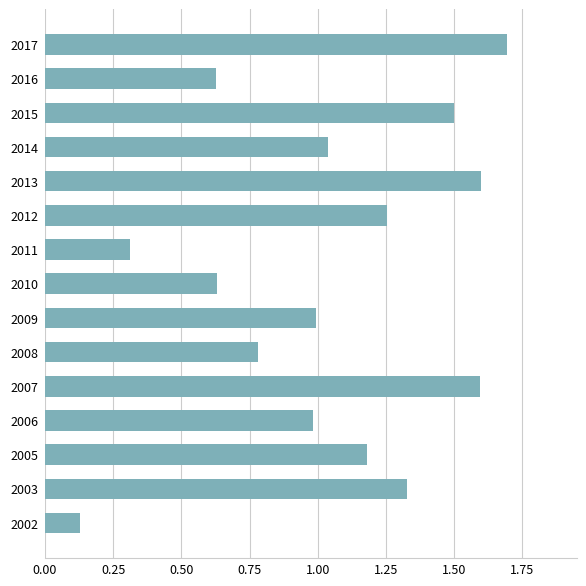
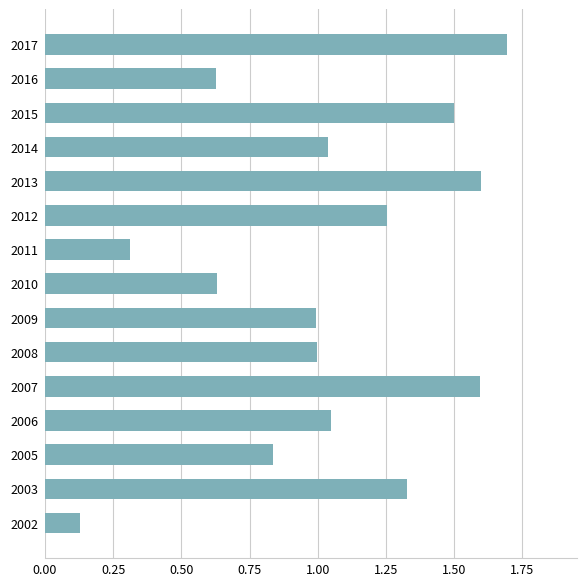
2008: 0.78 -> 1.00
2006: 0.98 -> 1.05
2005: 1.18 -> 0.84
